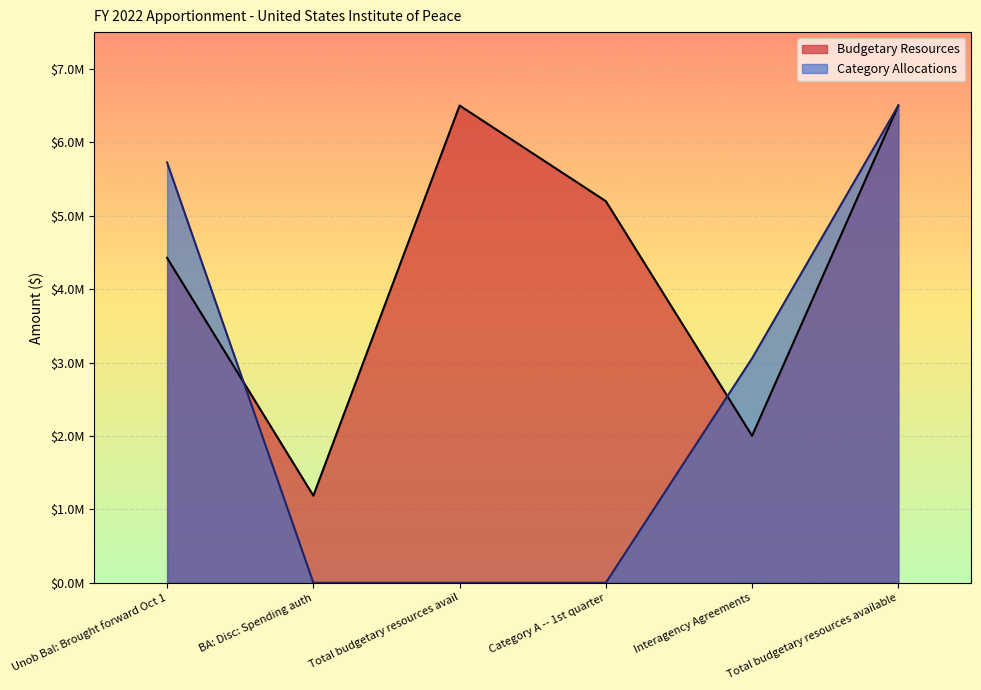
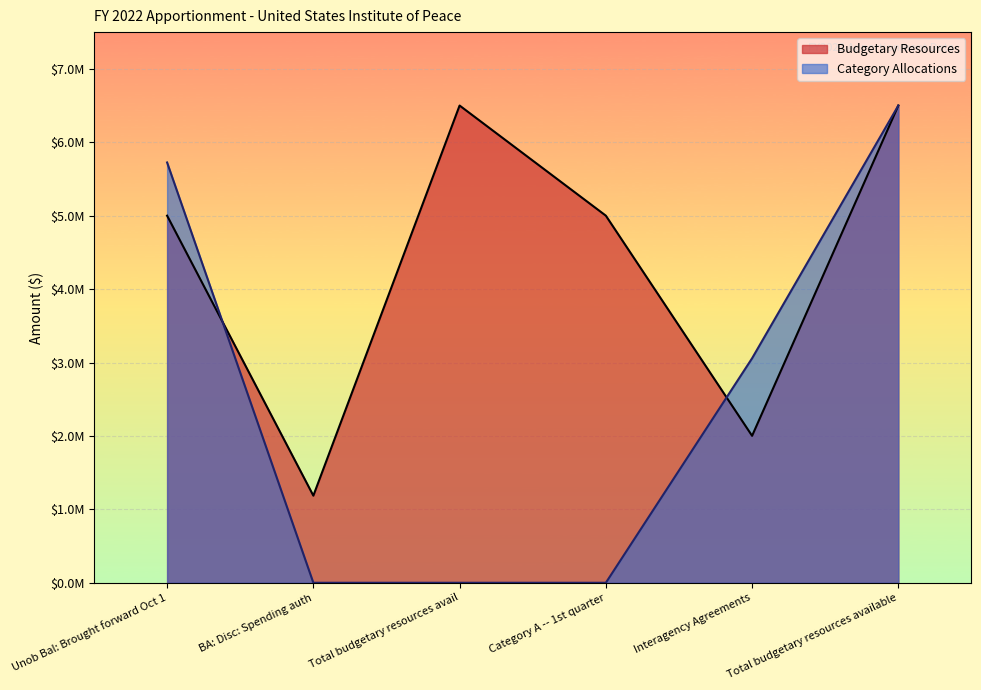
Budgetary Resources, Unob Bal: Brought forward Oct 1: $4400000 -> $5000000
Budgetary Resources, Category A -- 1st quarter: $5200000 -> $5000000
